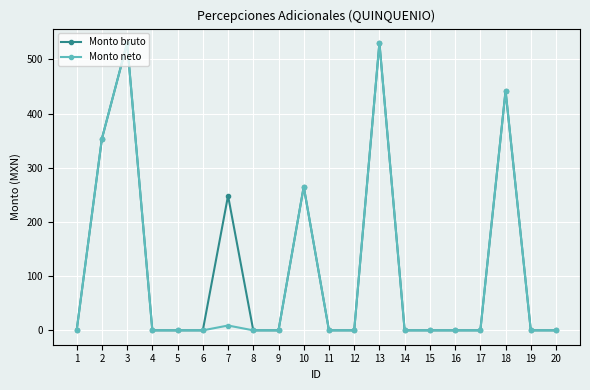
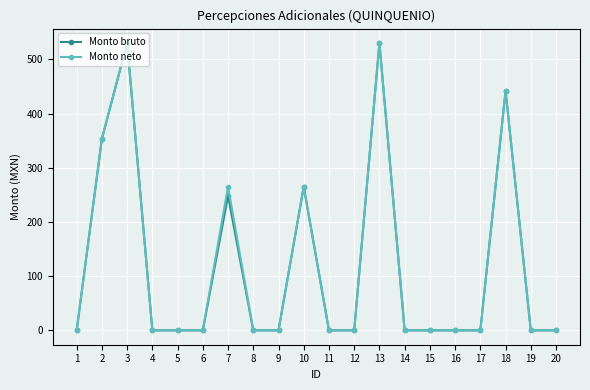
Monto neto, 7: 10 -> 270
